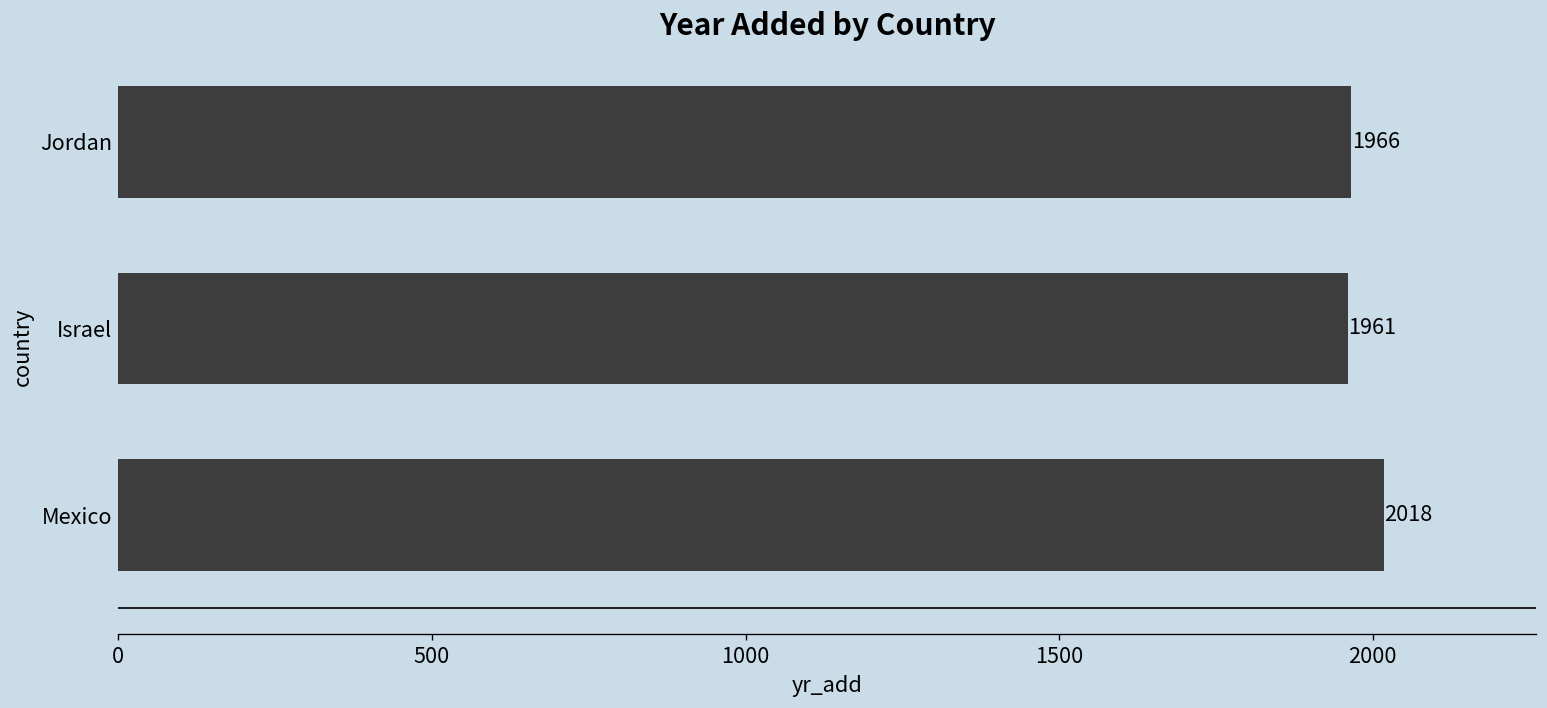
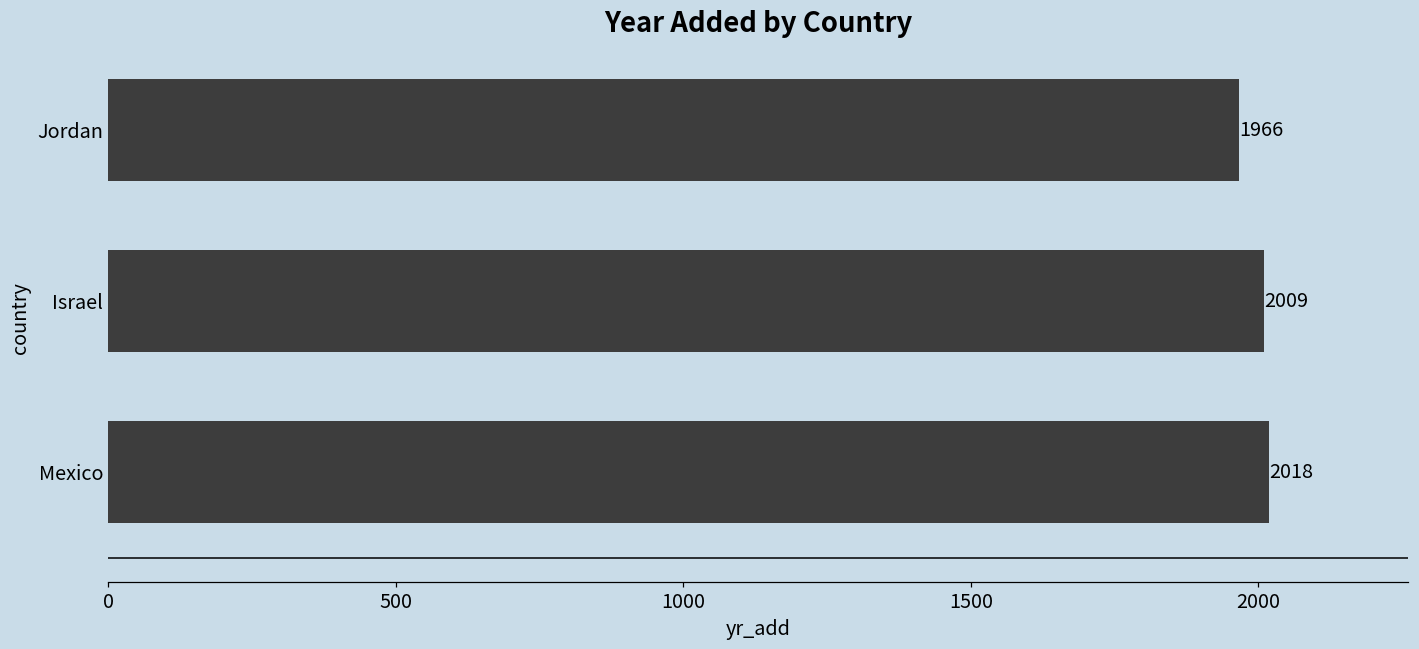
Israel: 1961 -> 2009
